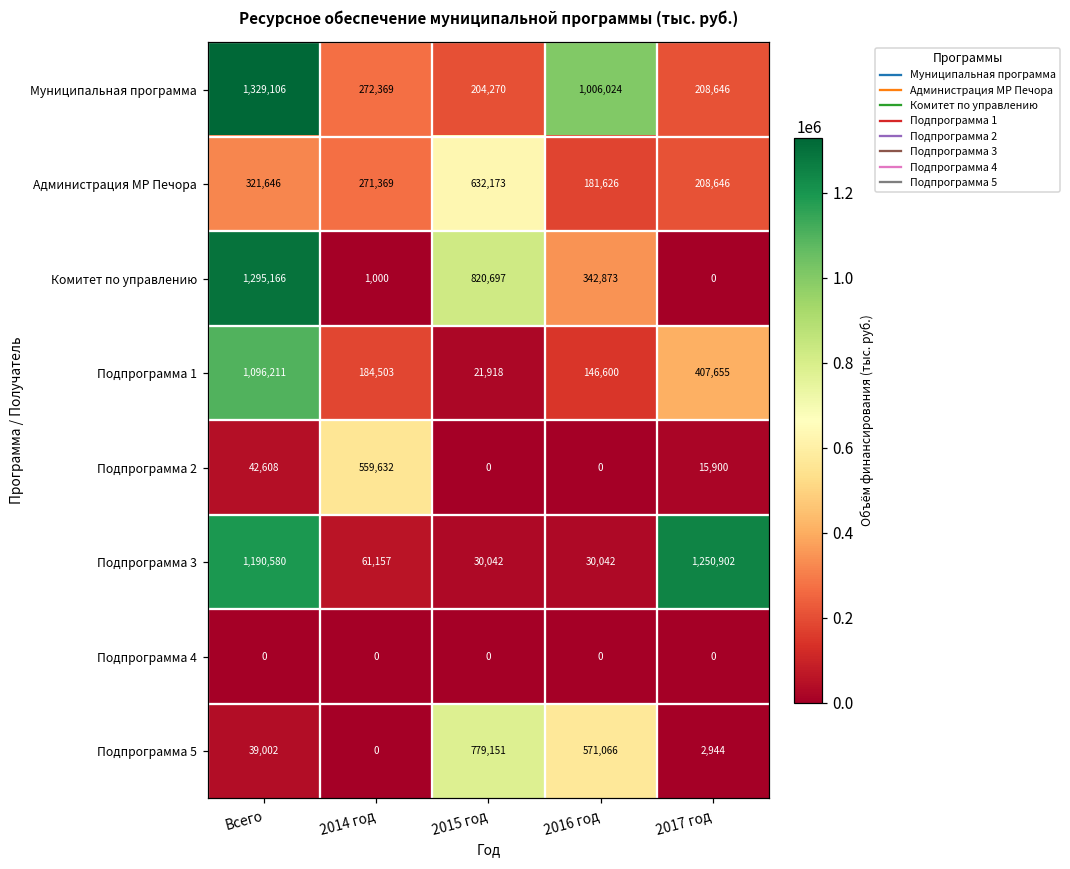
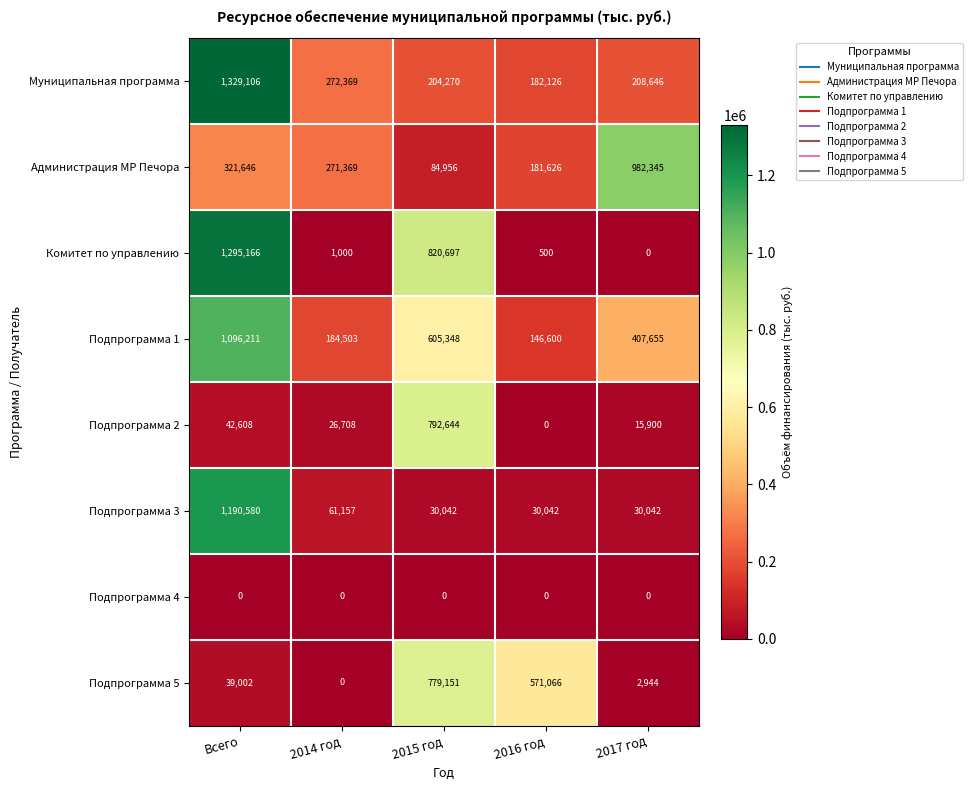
Муниципальная программа, 2016 год: 1,006,024 -> 182,126
Администрация МР Печора, 2015 год: 632,173 -> 84,956
Администрация МР Печора, 2017 год: 208,646 -> 982,345
Комитет по управлению, 2016 год: 342,873 -> 500
Подпрограмма 1, 2015 год: 21,918 -> 605,348
Подпрограмма 2, 2014 год: 559,632 -> 26,708
Подпрограмма 2, 2015 год: 0 -> 792,644
Подпрограмма 3, 2017 год: 1,250,902 -> 30,042
